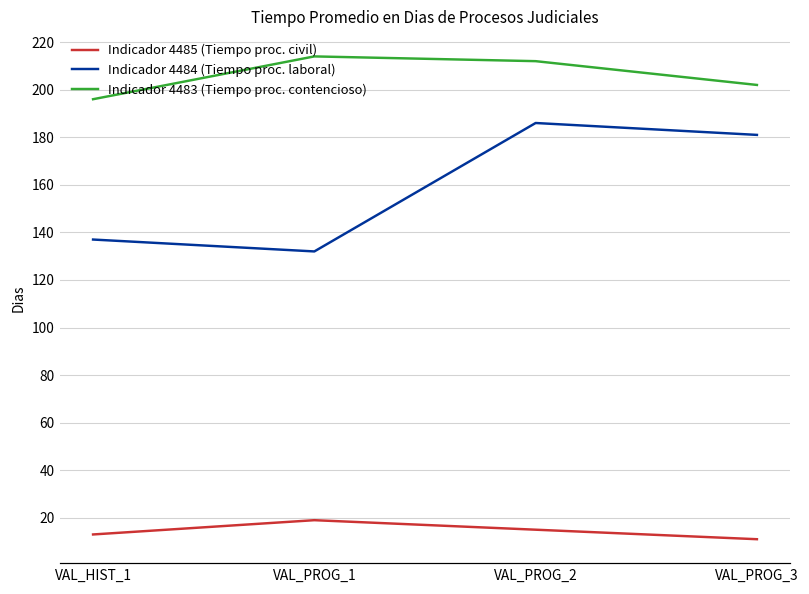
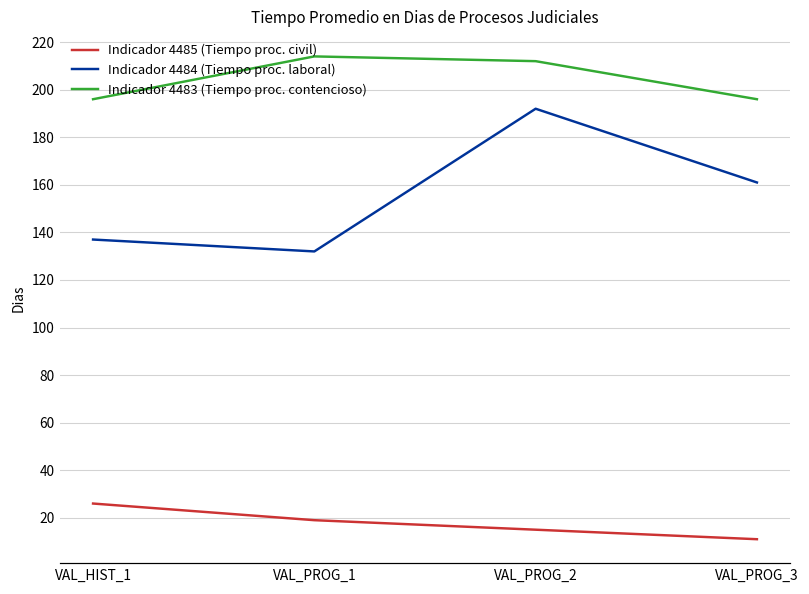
Indicador 4485 (Tiempo proc. civil), VAL_HIST_1: 13 -> 26
Indicador 4484 (Tiempo proc. laboral), VAL_PROG_2: 186 -> 192
Indicador 4484 (Tiempo proc. laboral), VAL_PROG_3: 181 -> 161
Indicador 4483 (Tiempo proc. contencioso), VAL_PROG_3: 202 -> 196
